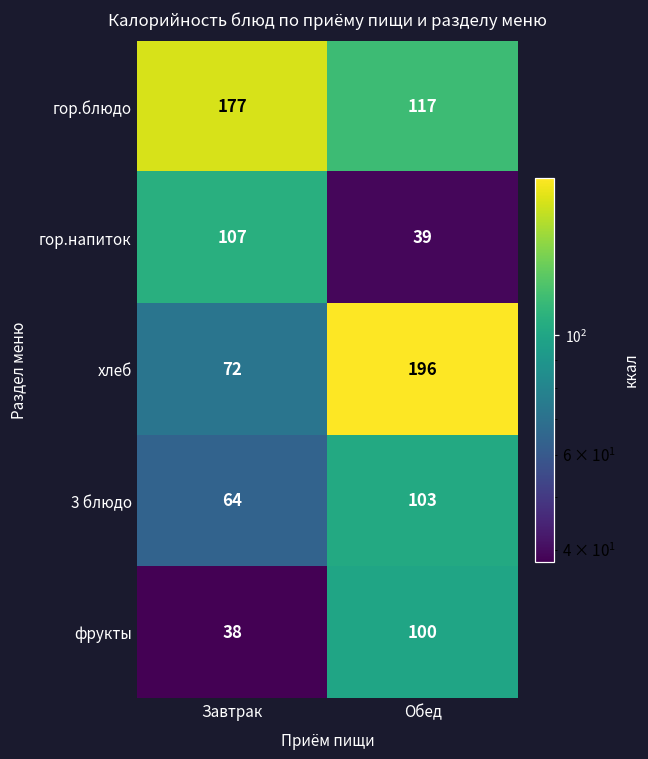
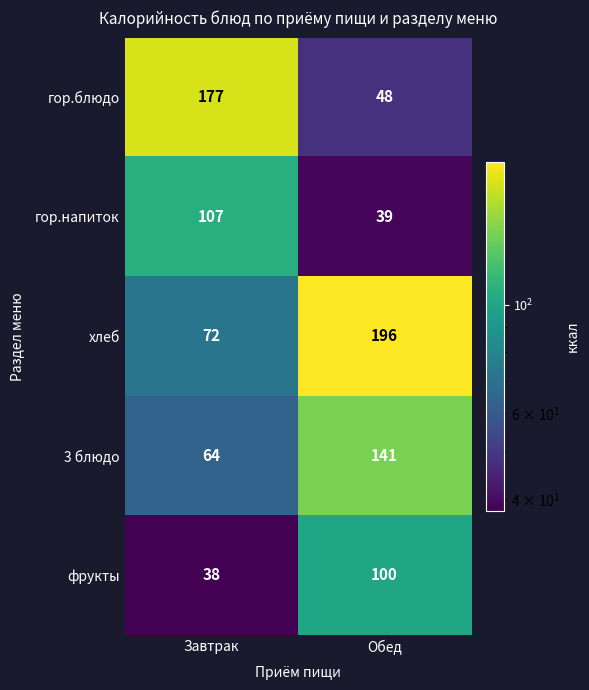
гор.блюдо, Обед: 117 -> 48
3 блюдо, Обед: 103 -> 141
